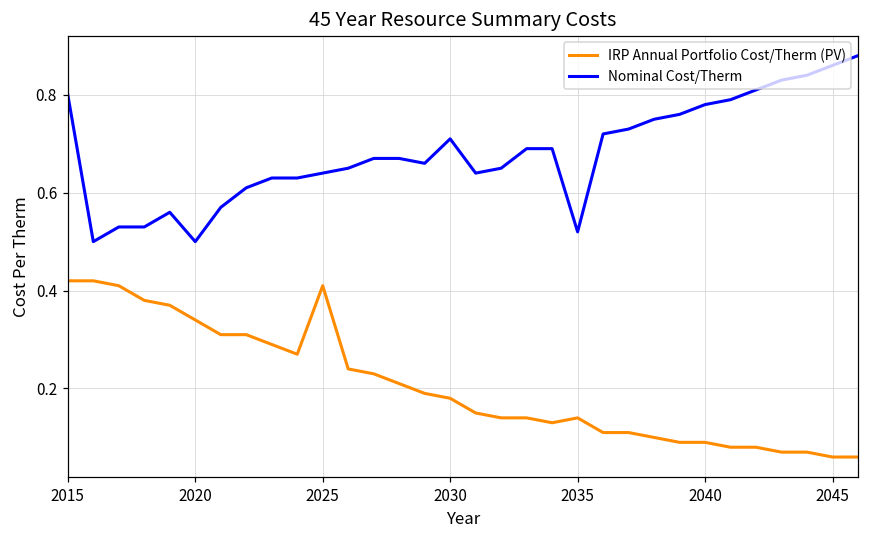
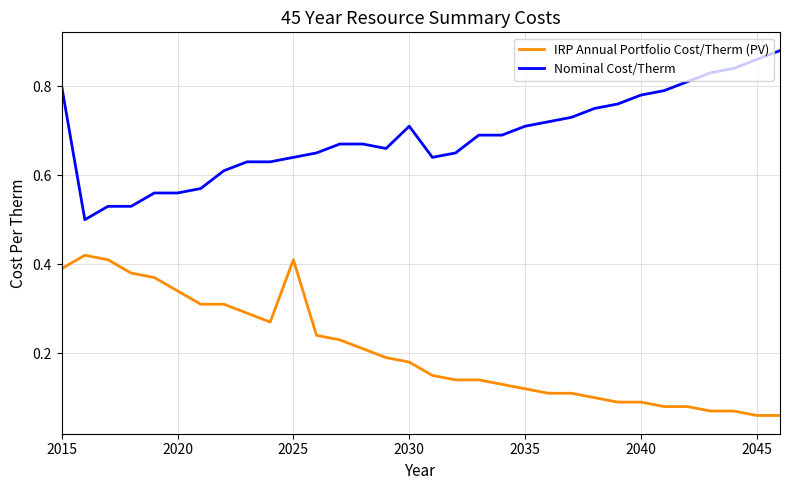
IRP Annual Portfolio Cost/Therm (PV), 2015: 0.42 -> 0.39
Nominal Cost/Therm, 2020: 0.50 -> 0.56
IRP Annual Portfolio Cost/Therm (PV), 2035: 0.14 -> 0.12
Nominal Cost/Therm, 2035: 0.52 -> 0.71
